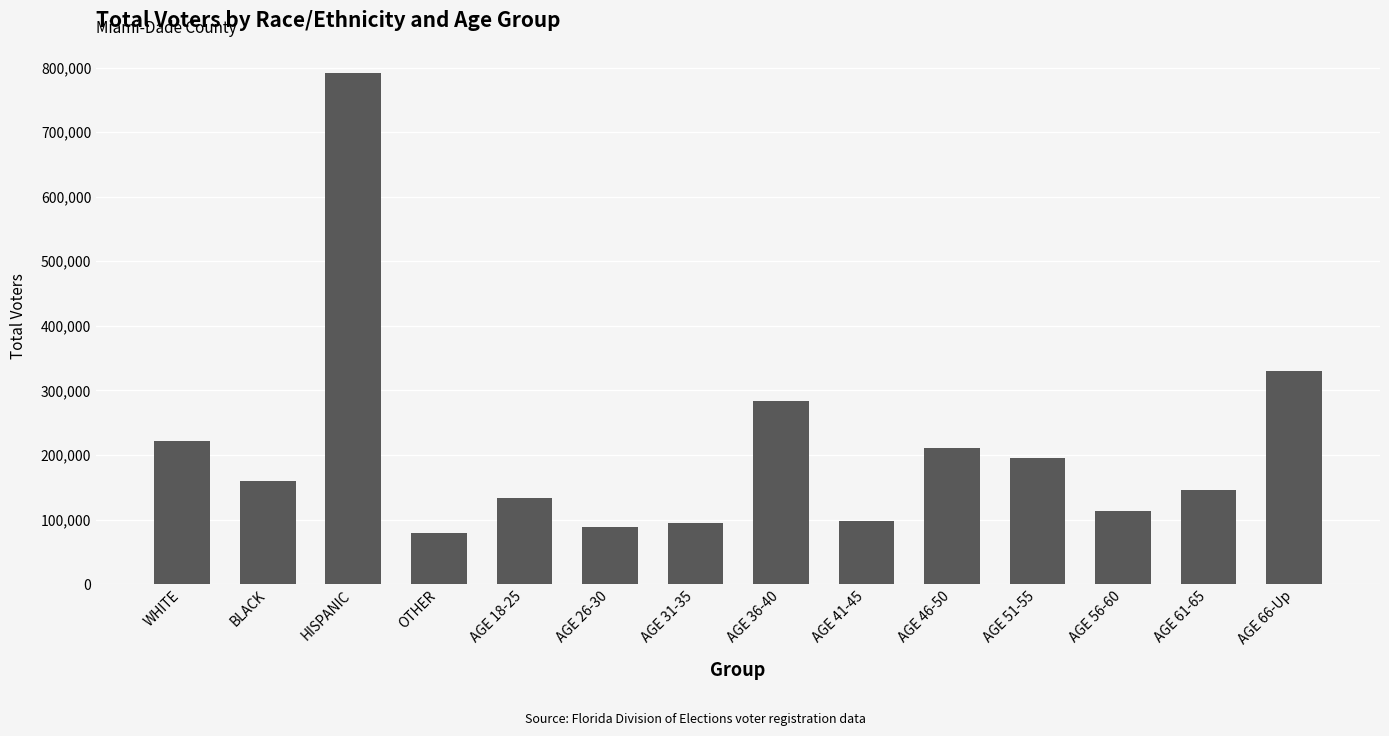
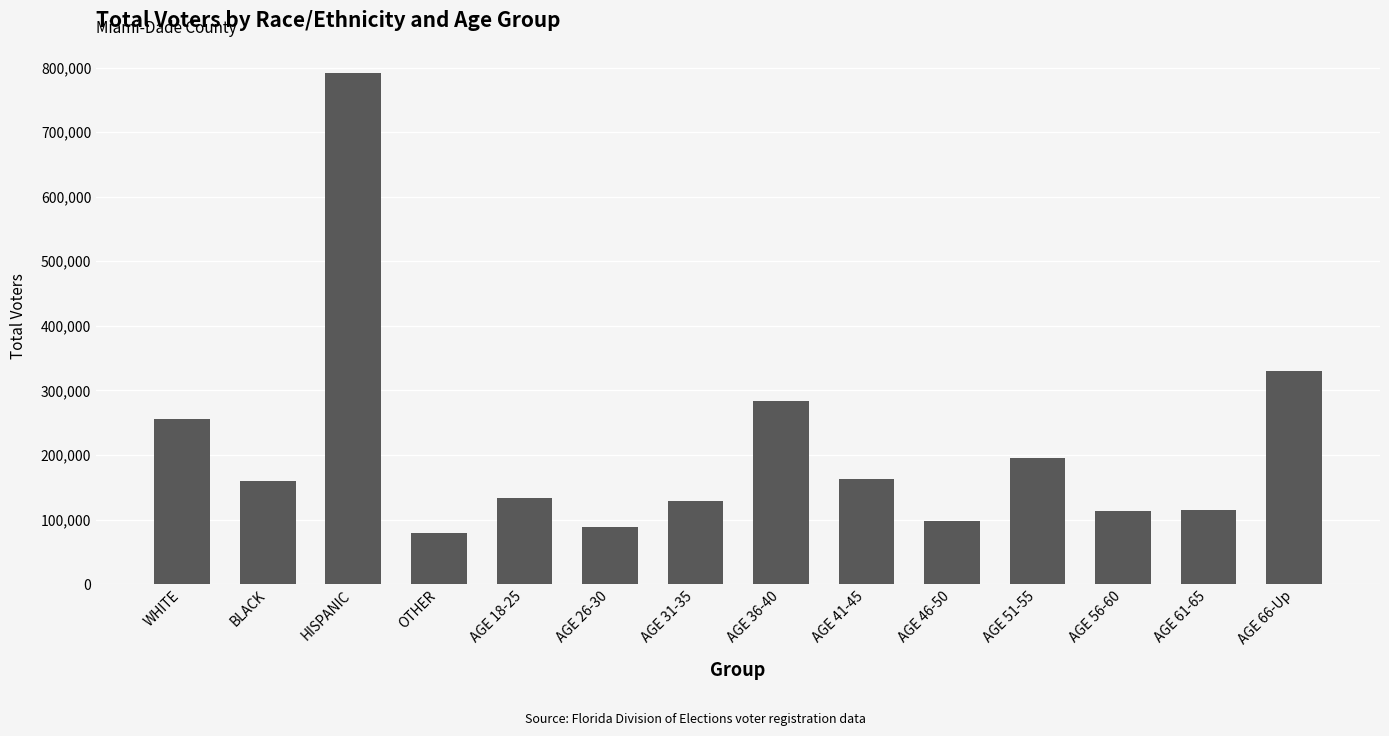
WHITE: 220,000 -> 260,000
AGE 31-35: 100,000 -> 130,000
AGE 41-45: 100,000 -> 160,000
AGE 46-50: 210,000 -> 100,000
AGE 61-65: 150,000 -> 110,000
